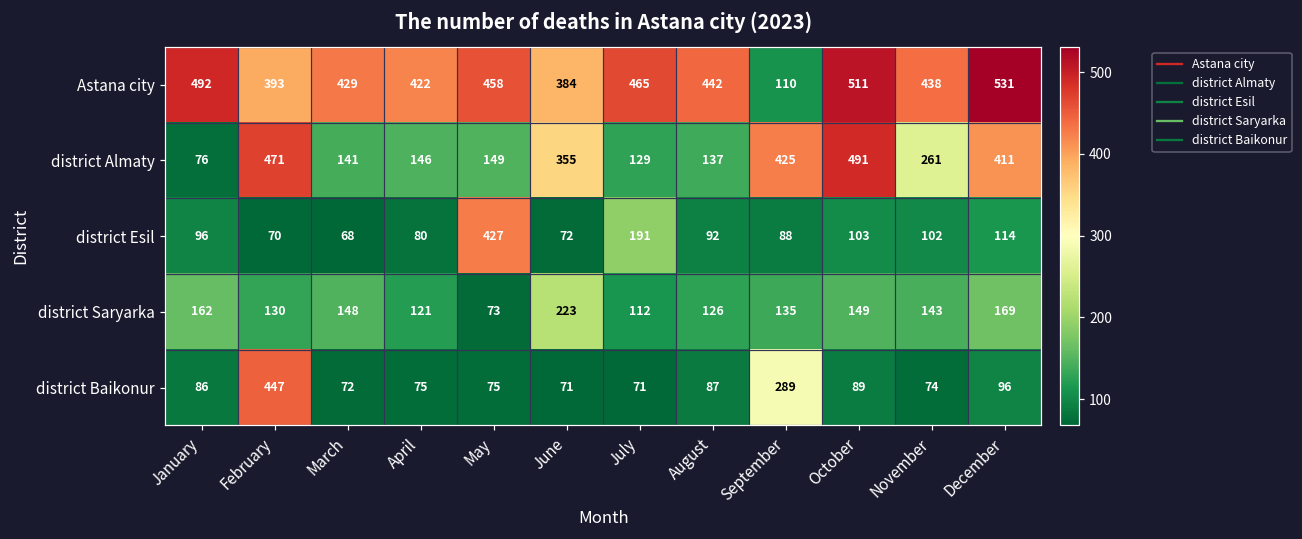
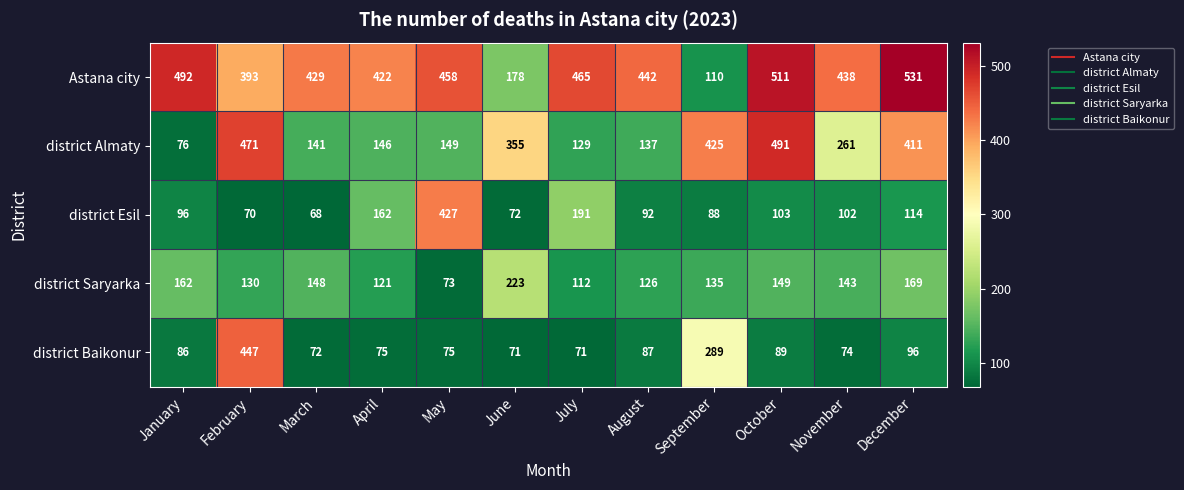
Astana city, June: 384 -> 178
district Esil, April: 80 -> 162
